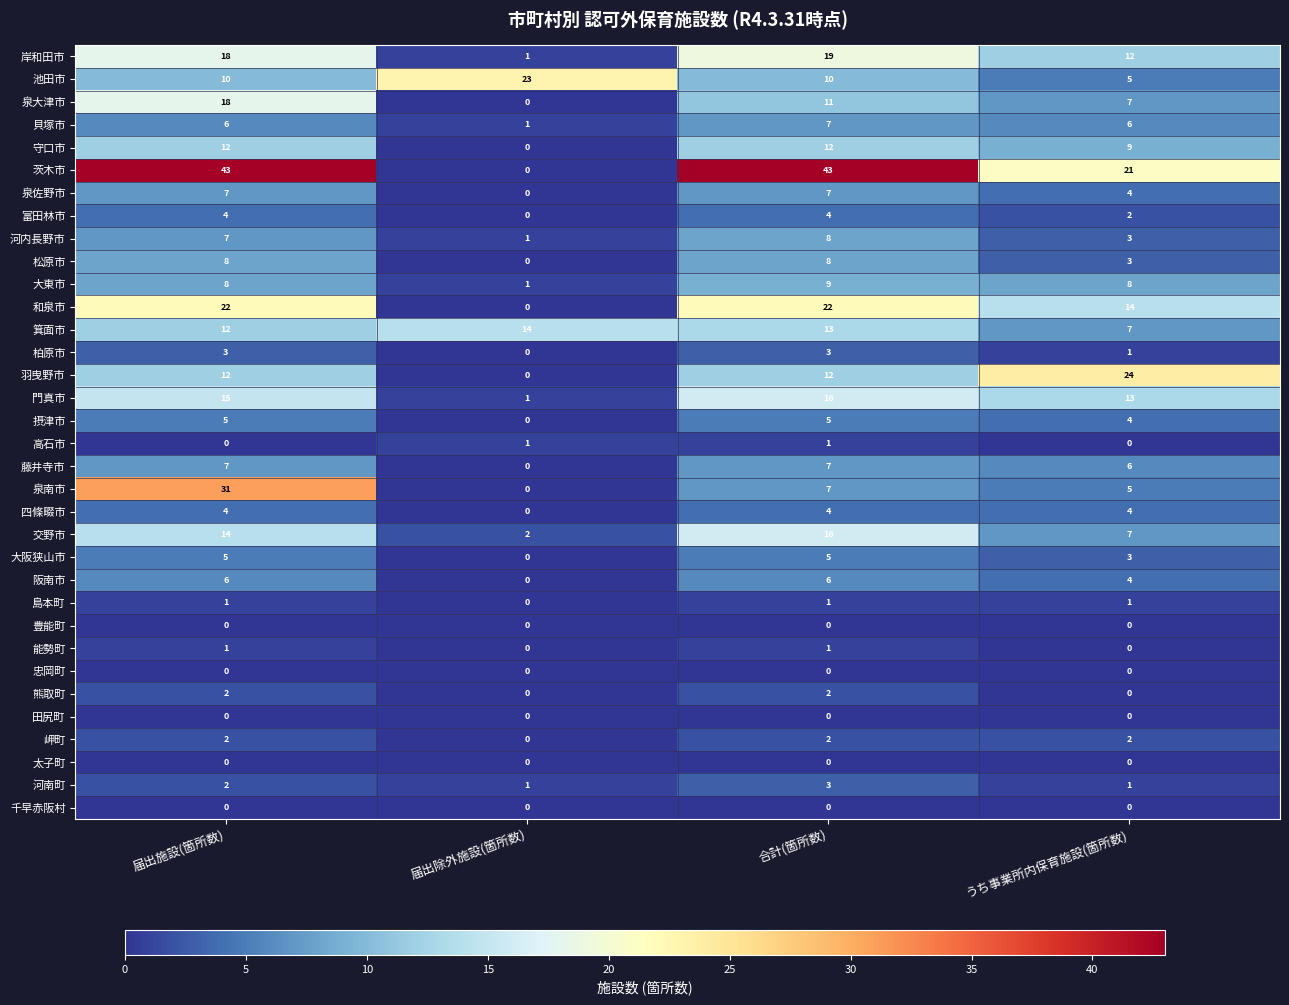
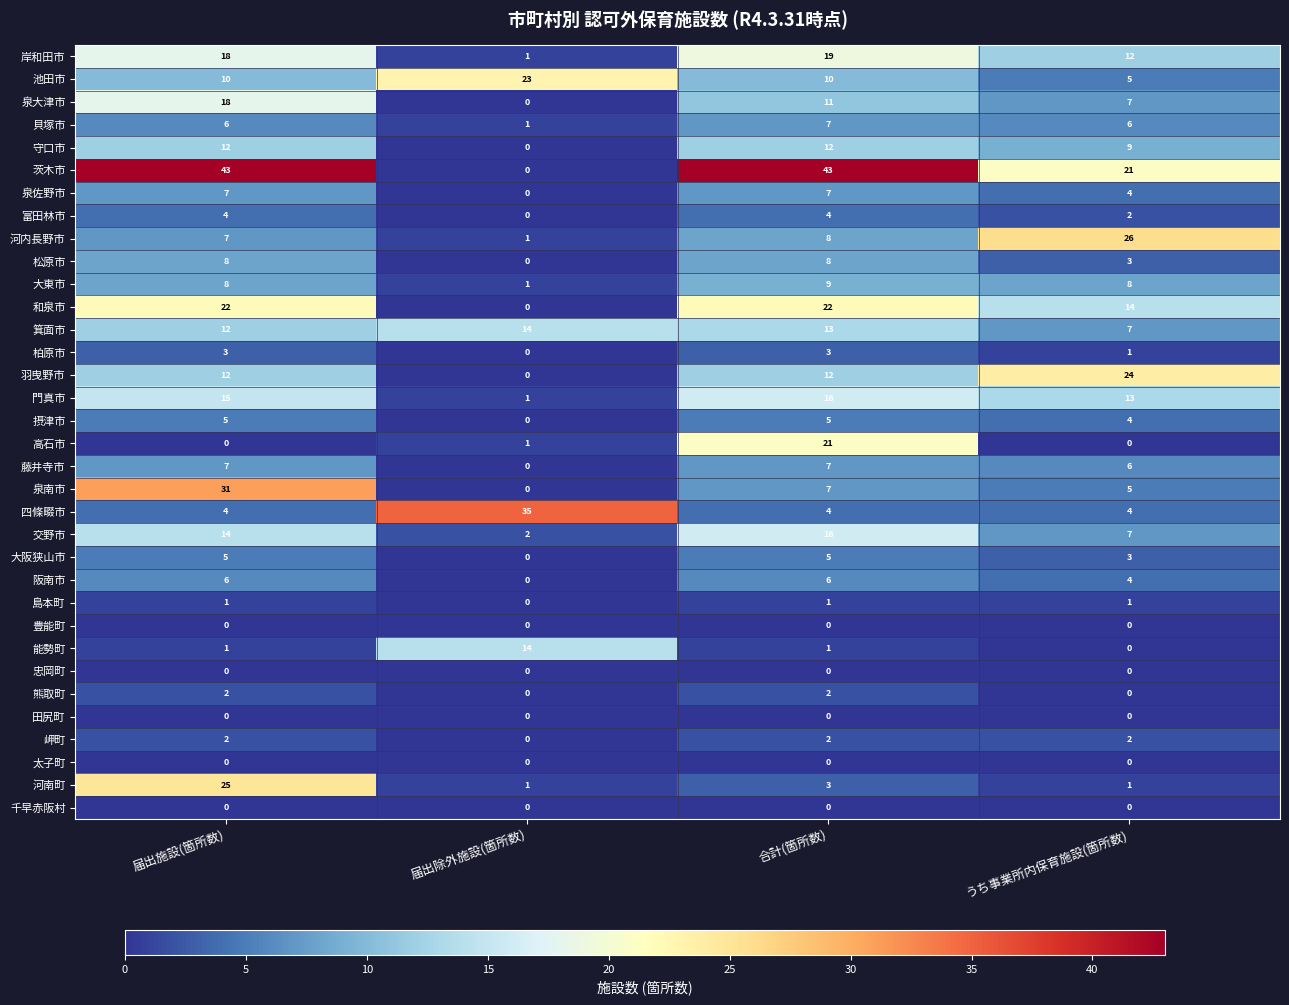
河内長野市, うち事業所内保育施設(箇所数): 3 -> 26
高石市, 合計(箇所数): 1 -> 21
四條畷市, 届出除外施設(箇所数): 0 -> 35
能勢町, 届出除外施設(箇所数): 0 -> 14
河南町, 届出施設(箇所数): 2 -> 25
